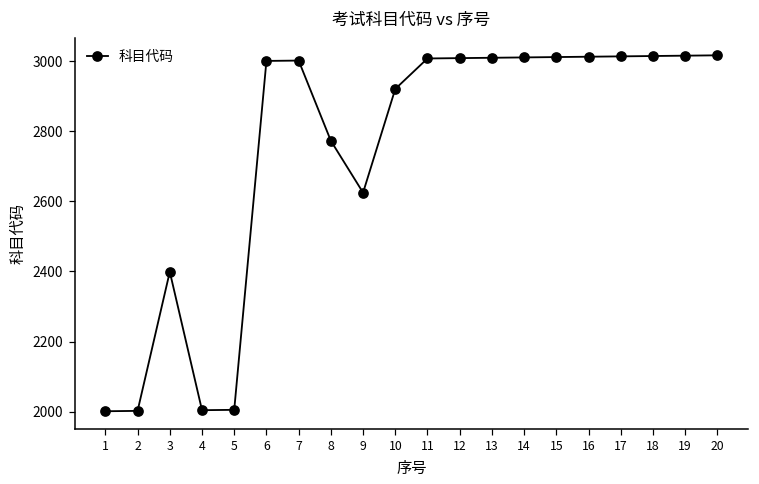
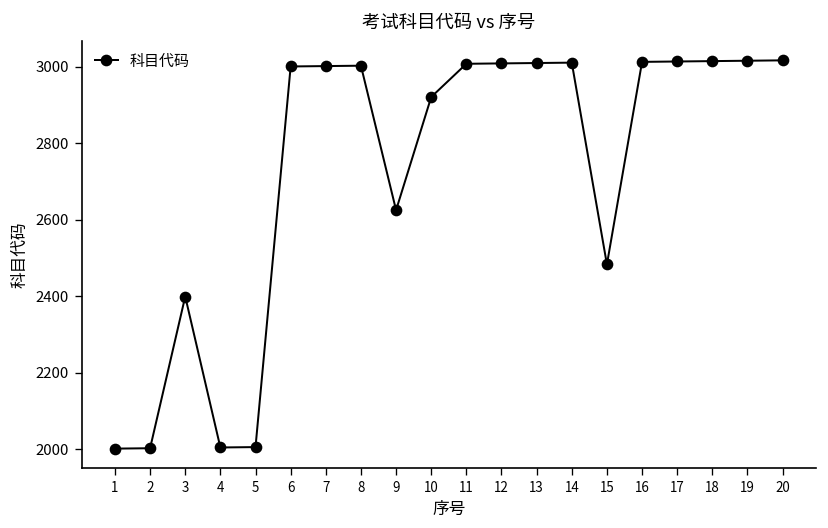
8: 2770 -> 3000
15: 3010 -> 2480
